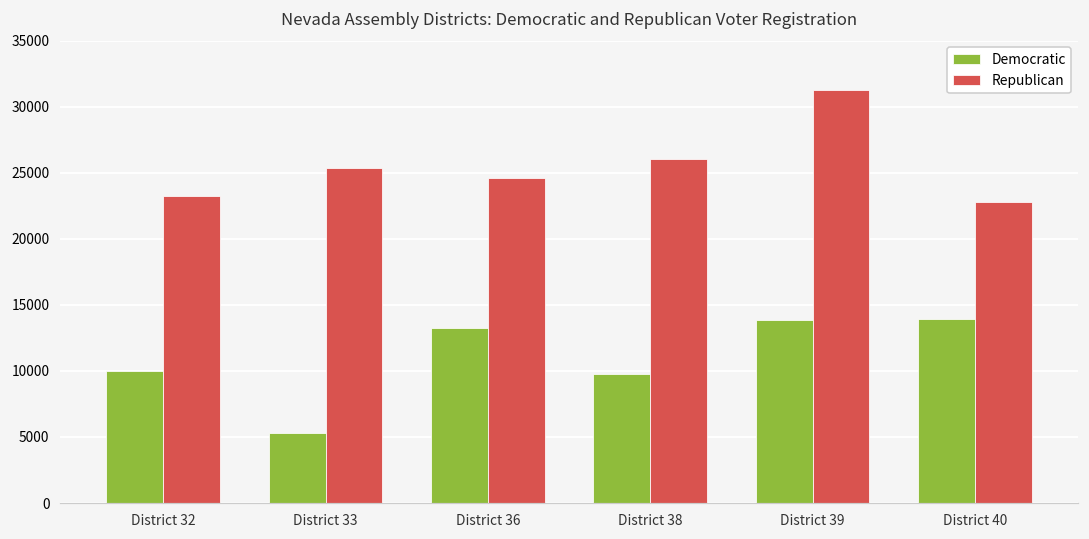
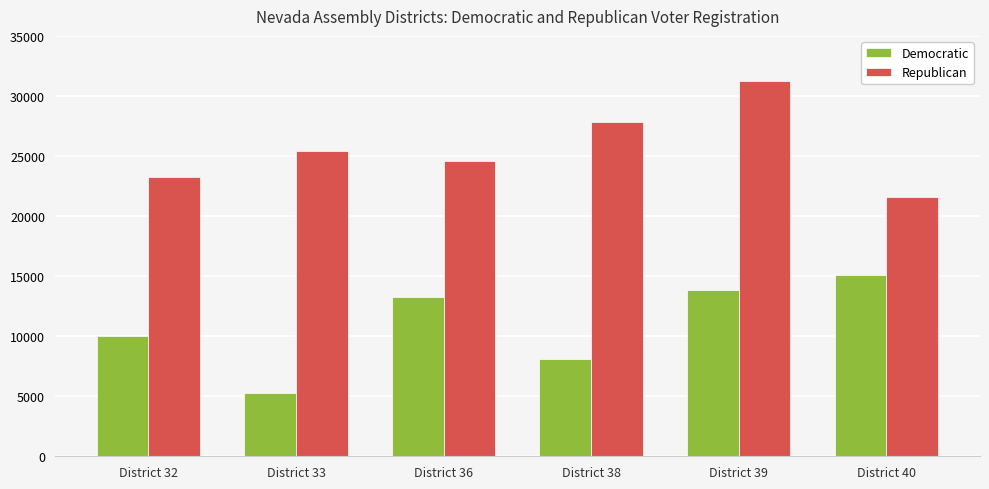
Democratic, District 38: 9700 -> 8100
Republican, District 38: 26000 -> 27800
Democratic, District 40: 13900 -> 15100
Republican, District 40: 22700 -> 21600
